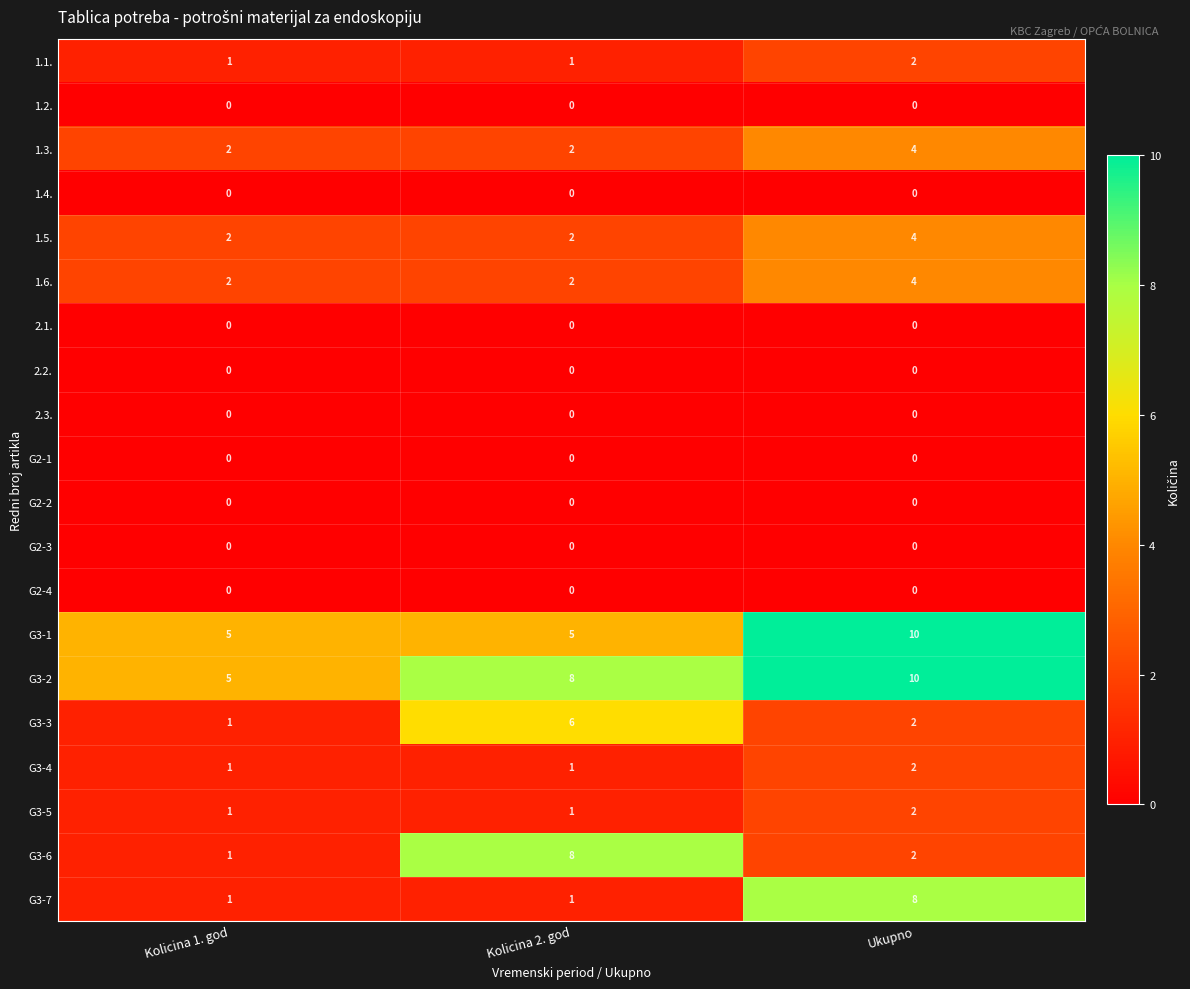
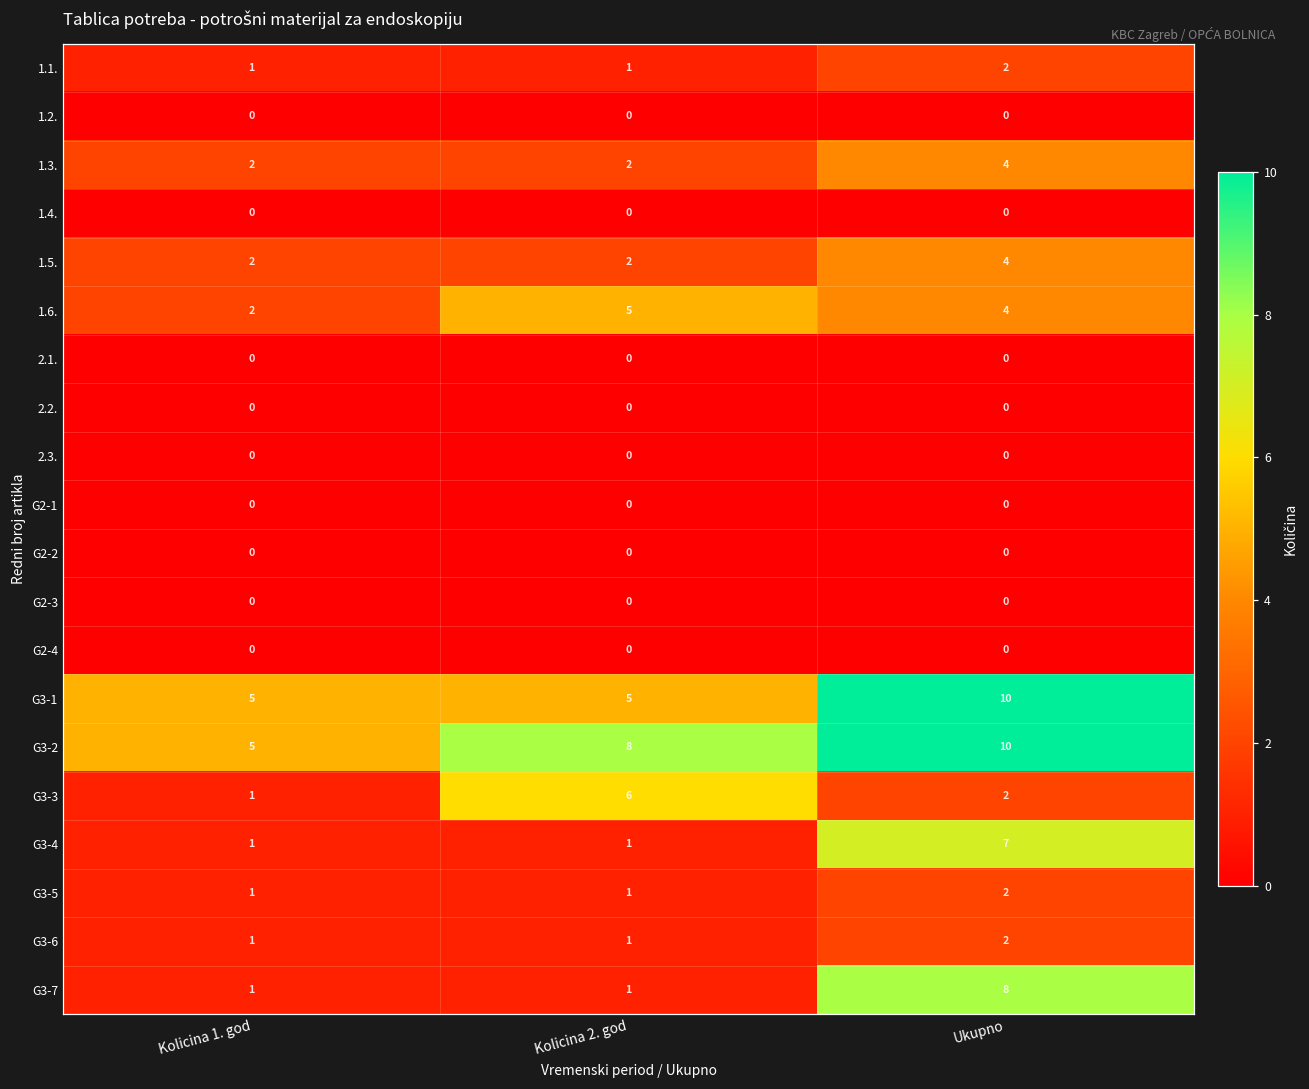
1.6., Kolicina 2. god: 2 -> 5
G3-4, Ukupno: 2 -> 7
G3-6, Kolicina 2. god: 8 -> 1
